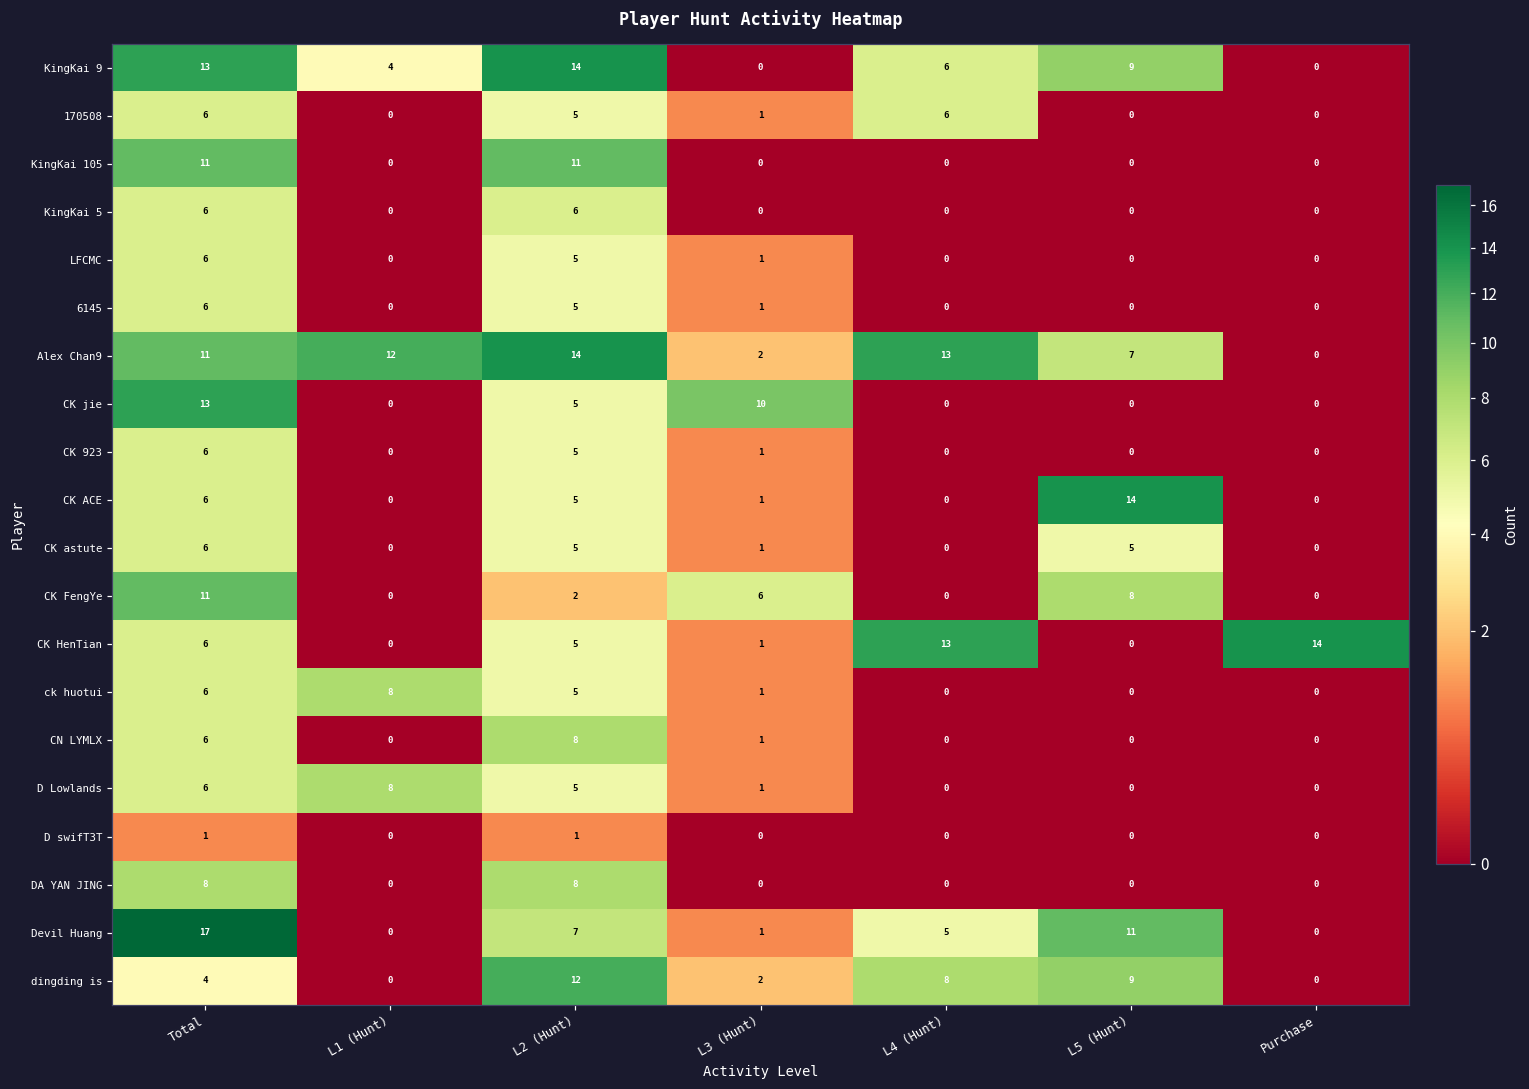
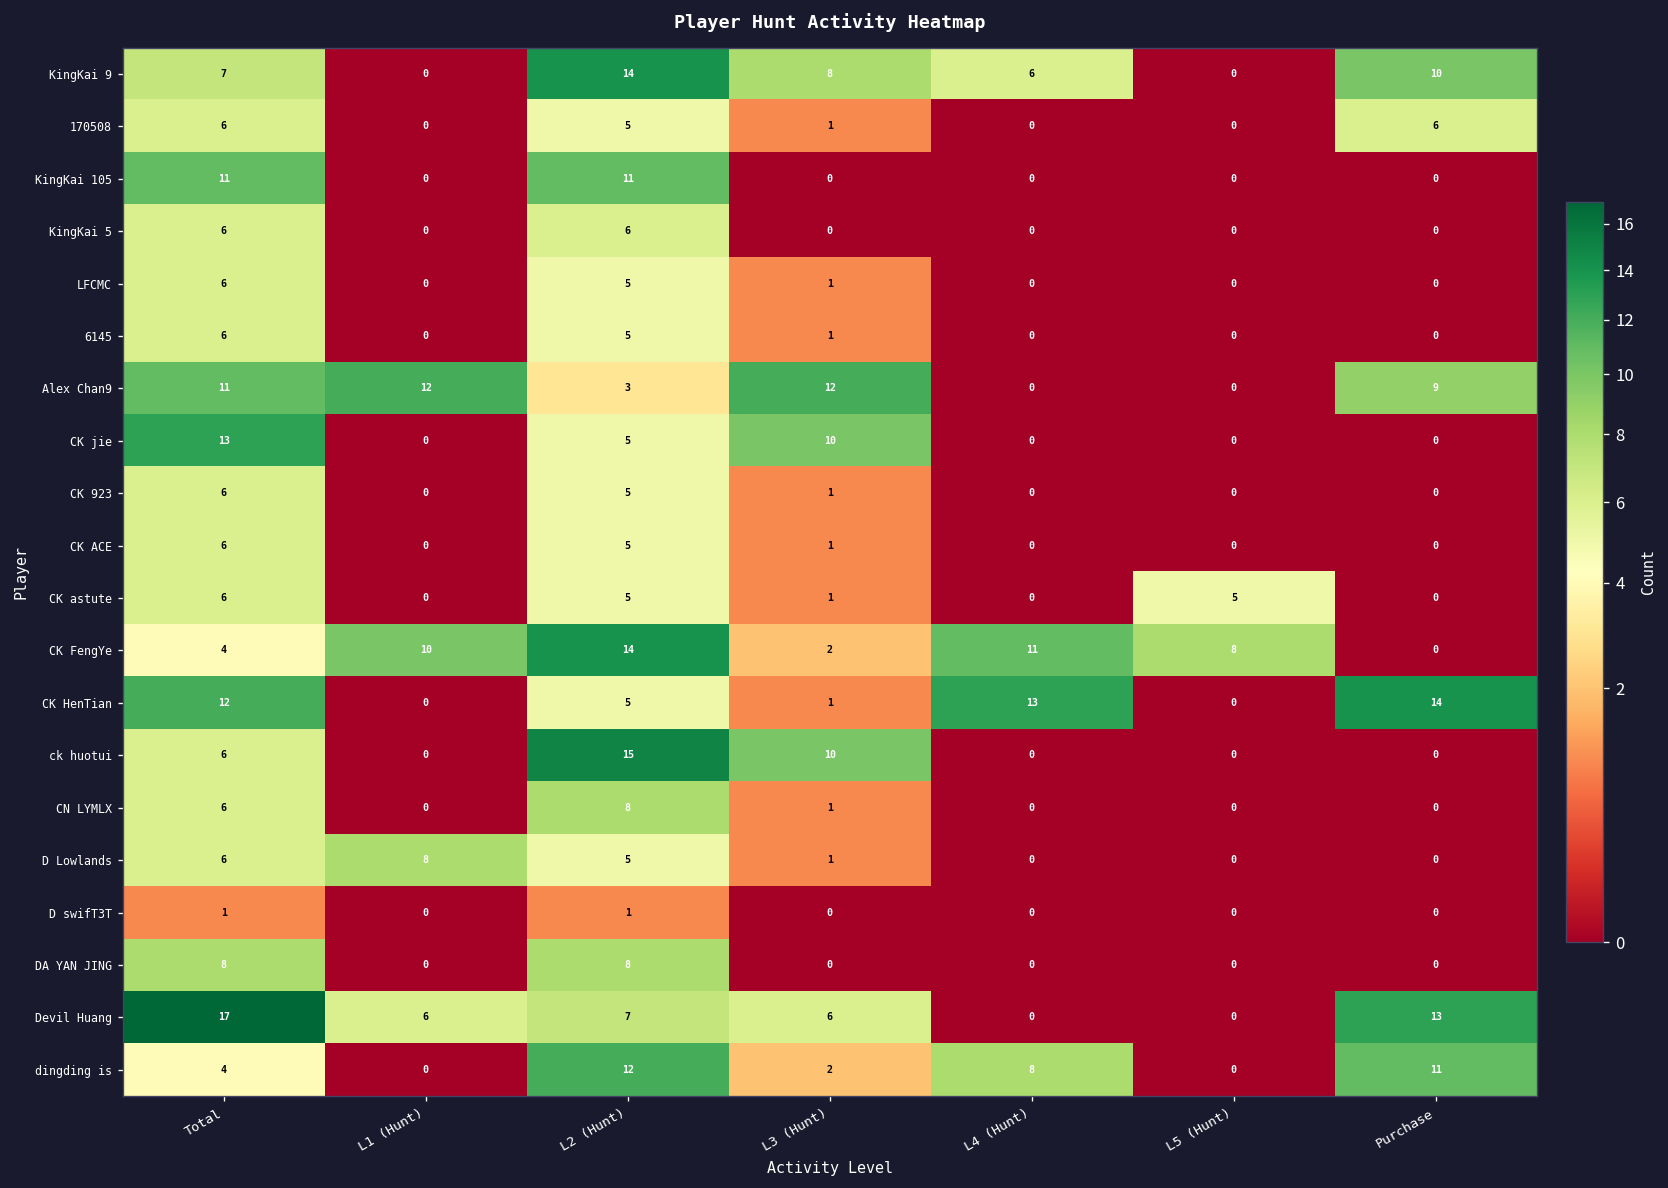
KingKai 9, Total: 13 -> 7
KingKai 9, L1 (Hunt): 4 -> 0
KingKai 9, L3 (Hunt): 0 -> 8
KingKai 9, L5 (Hunt): 9 -> 0
KingKai 9, Purchase: 0 -> 10
170508, L4 (Hunt): 6 -> 0
170508, Purchase: 0 -> 6
Alex Chan9, L2 (Hunt): 14 -> 3
Alex Chan9, L3 (Hunt): 2 -> 12
Alex Chan9, L4 (Hunt): 13 -> 0
Alex Chan9, L5 (Hunt): 7 -> 0
Alex Chan9, Purchase: 0 -> 9
CK ACE, L5 (Hunt): 14 -> 0
CK FengYe, Total: 11 -> 4
CK FengYe, L1 (Hunt): 0 -> 10
CK FengYe, L2 (Hunt): 2 -> 14
CK FengYe, L3 (Hunt): 6 -> 2
CK FengYe, L4 (Hunt): 0 -> 11
CK HenTian, Total: 6 -> 12
ck huotui, L1 (Hunt): 8 -> 0
ck huotui, L2 (Hunt): 5 -> 15
ck huotui, L3 (Hunt): 1 -> 10
Devil Huang, L1 (Hunt): 0 -> 6
Devil Huang, L3 (Hunt): 1 -> 6
Devil Huang, L4 (Hunt): 5 -> 0
Devil Huang, L5 (Hunt): 11 -> 0
Devil Huang, Purchase: 0 -> 13
dingding is, L5 (Hunt): 9 -> 0
dingding is, Purchase: 0 -> 11
